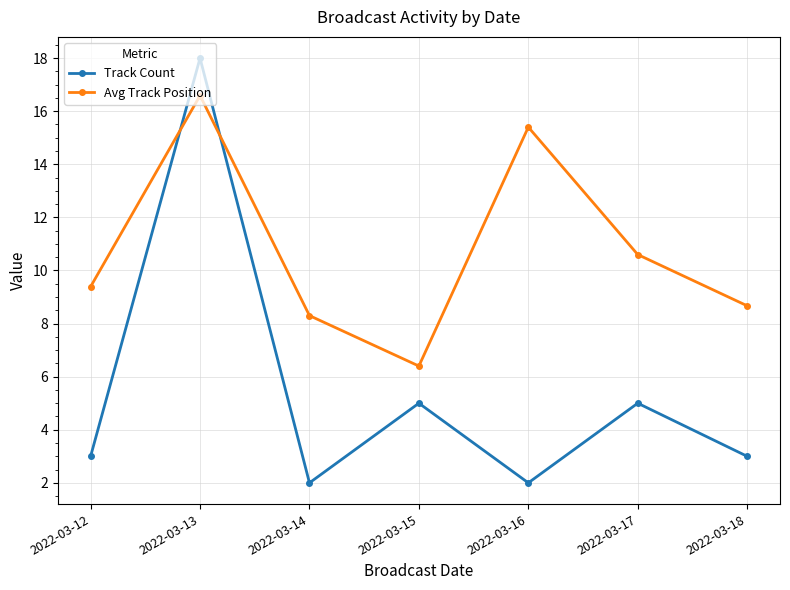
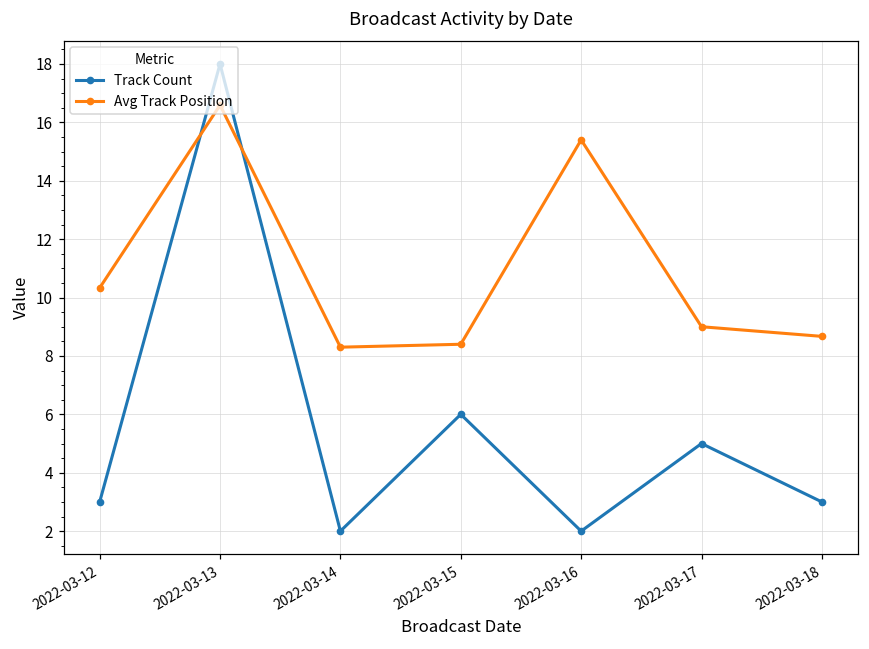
Avg Track Position, 2022-03-12: 9.4 -> 10.3
Track Count, 2022-03-15: 5 -> 6
Avg Track Position, 2022-03-15: 6.4 -> 8.4
Avg Track Position, 2022-03-17: 10.6 -> 9.0
